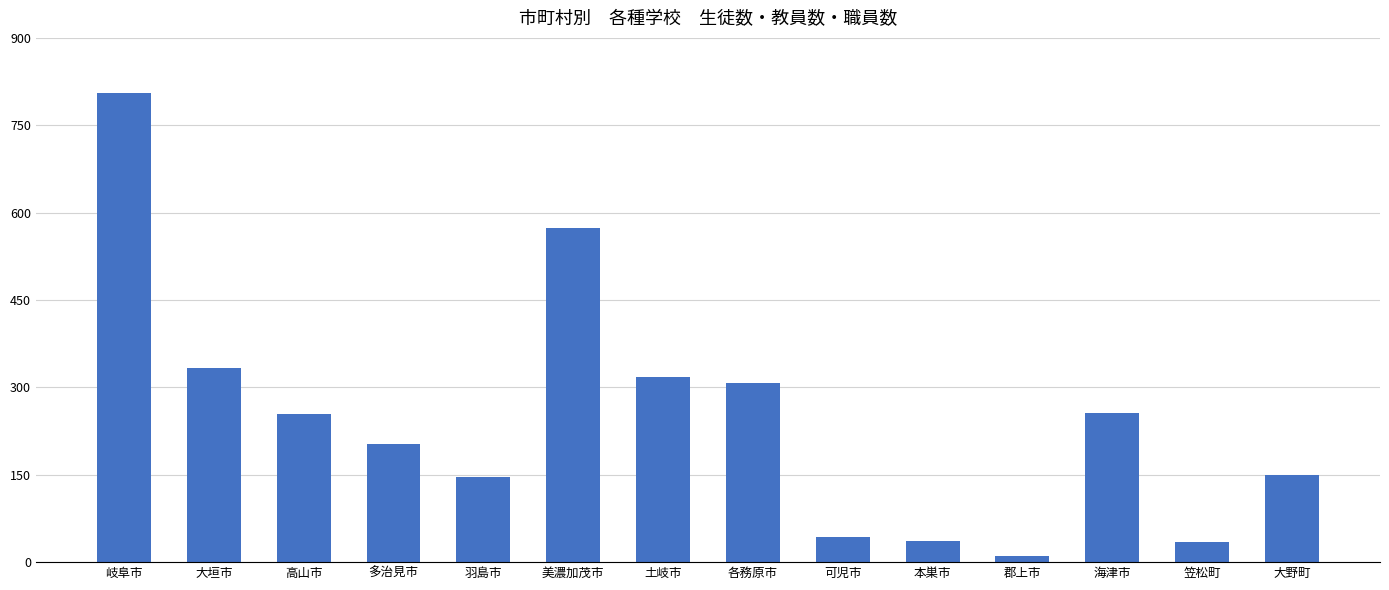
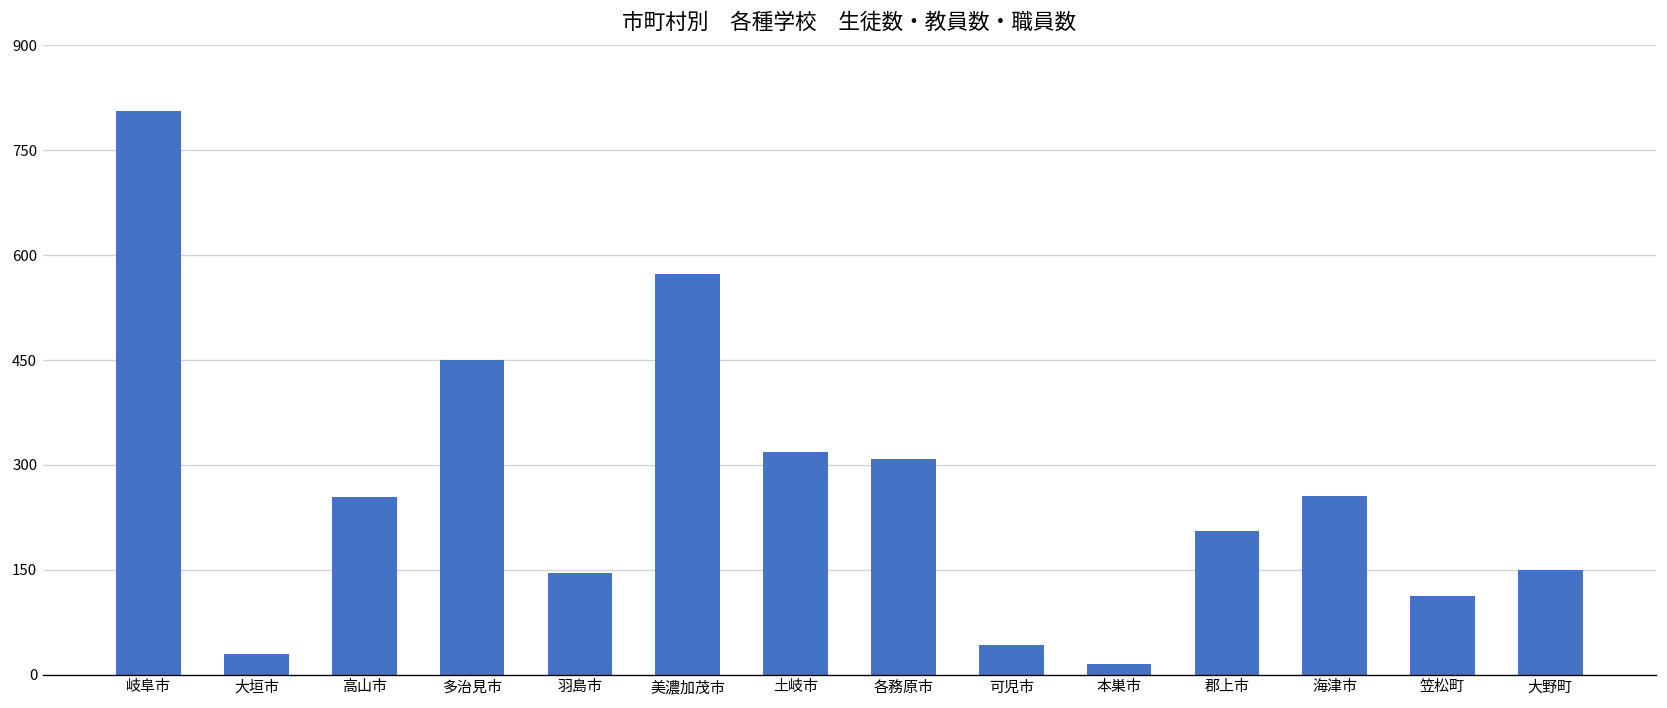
大垣市: 330 -> 30
多治見市: 200 -> 450
本巣市: 40 -> 20
郡上市: 10 -> 210
笠松町: 40 -> 110
